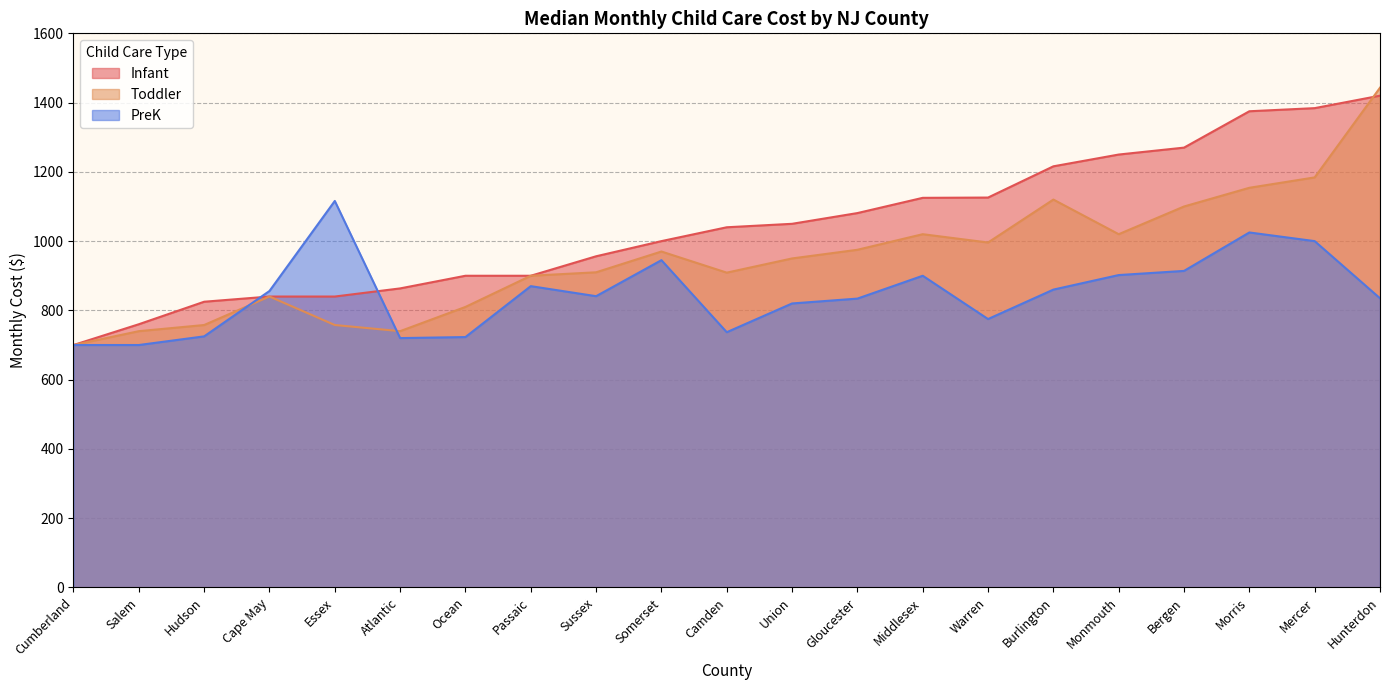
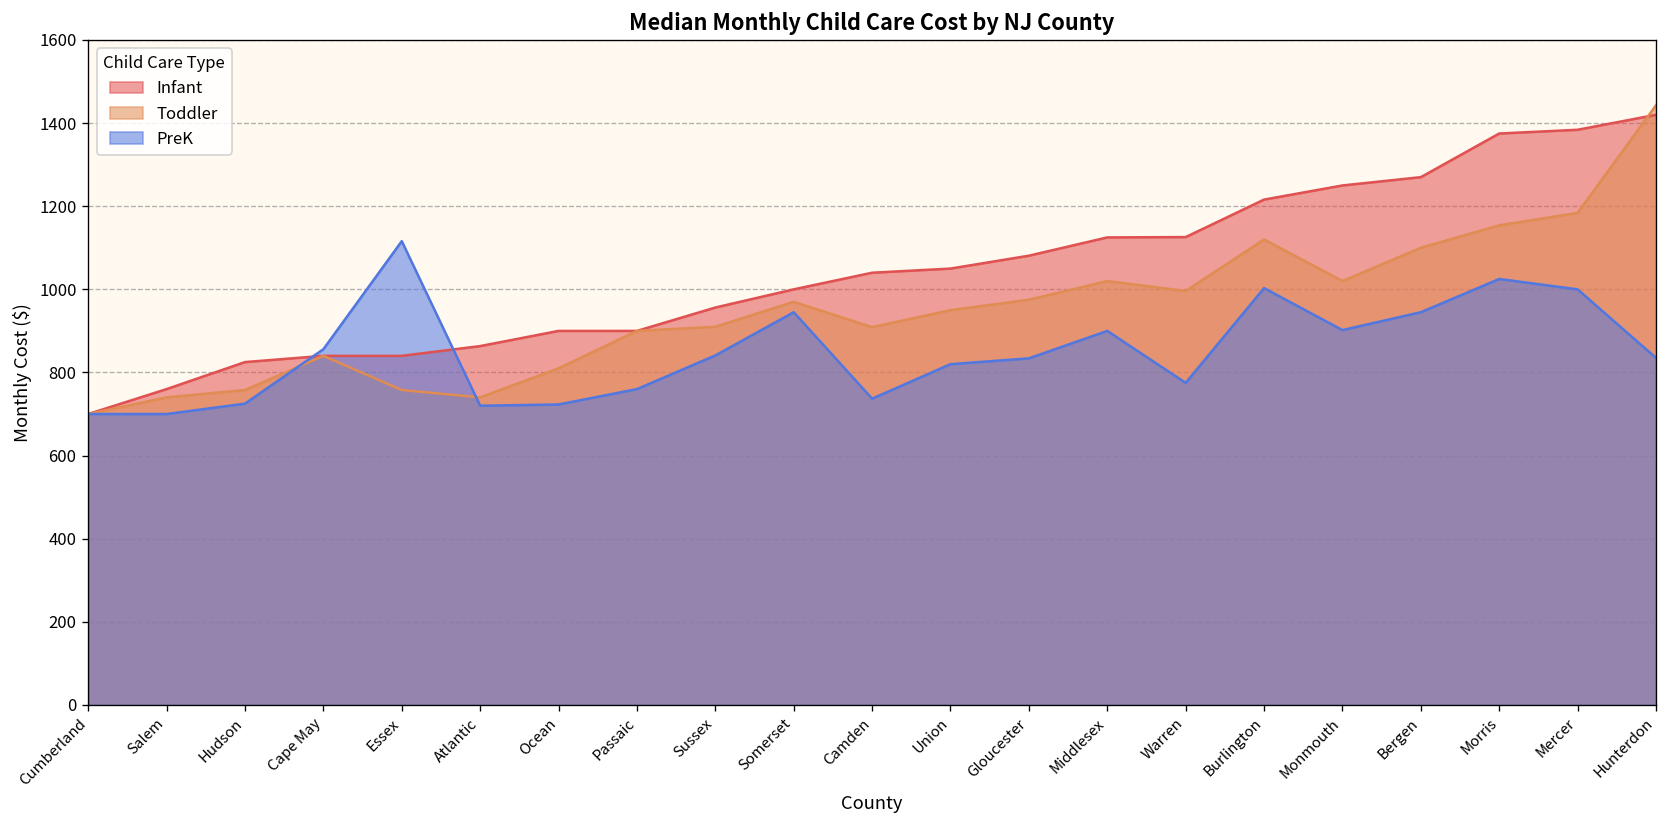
PreK, Passaic: 870 -> 760
PreK, Burlington: 860 -> 1000
PreK, Bergen: 910 -> 950
